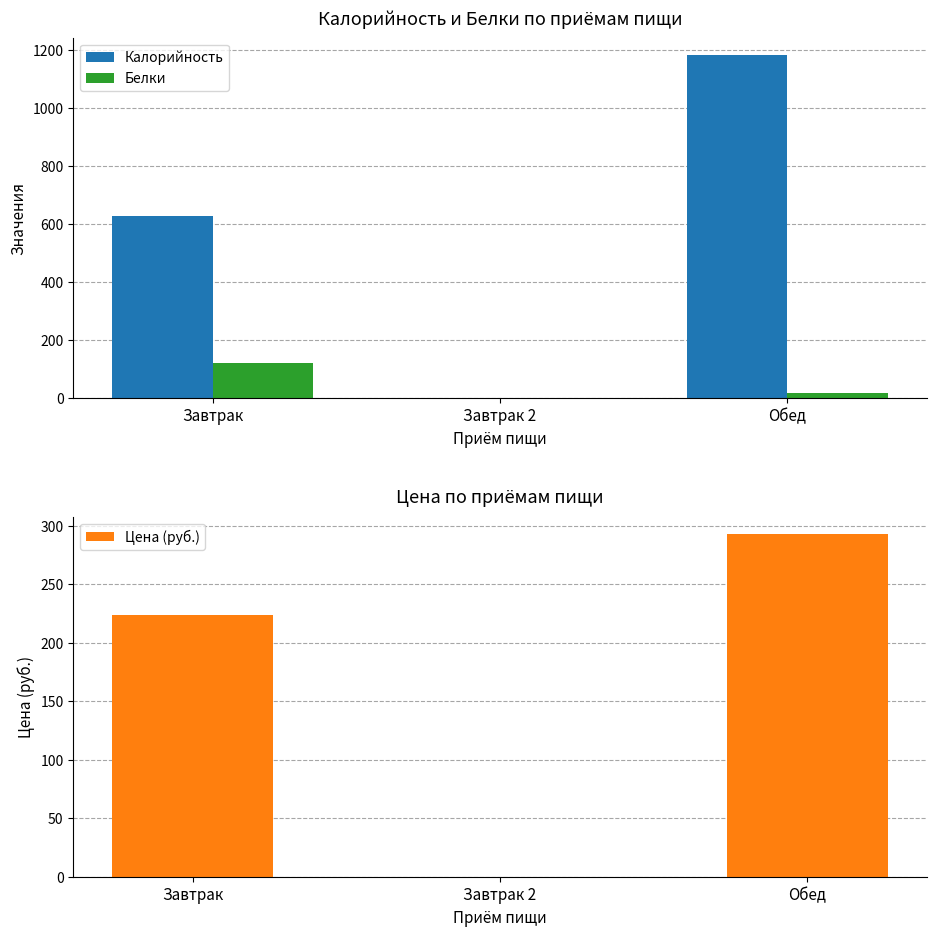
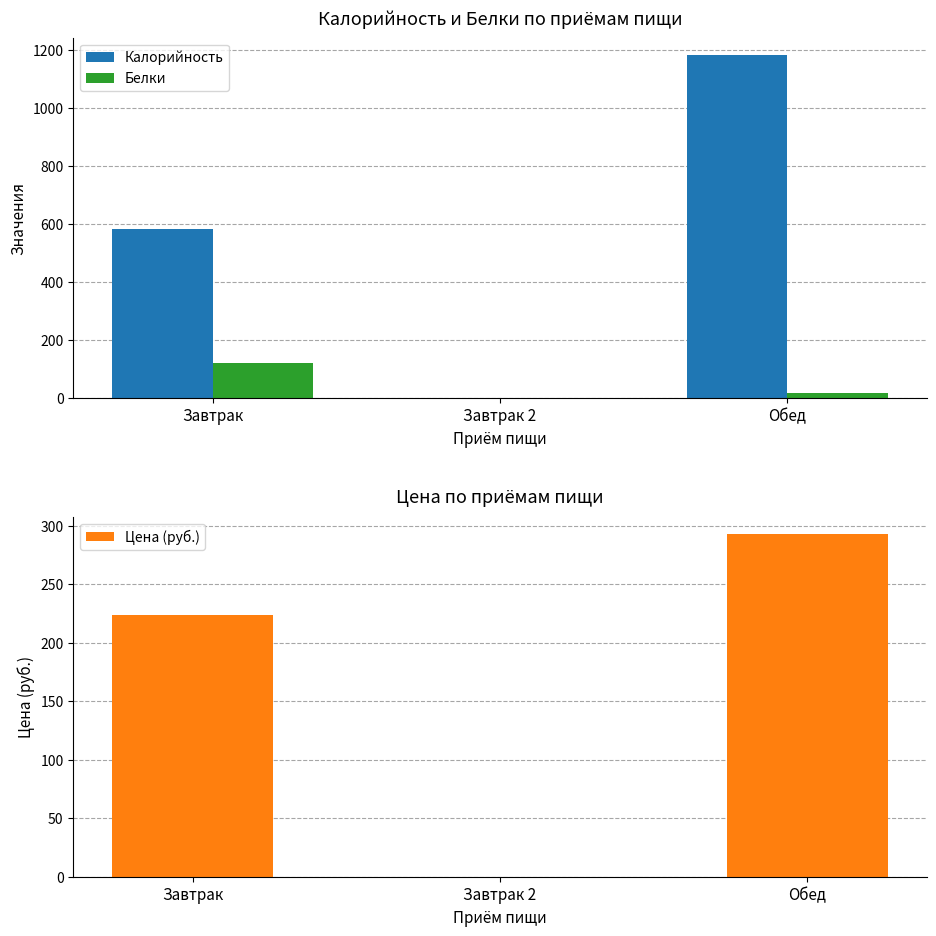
Калорийность и Белки по приёмам пищи, Калорийность, Завтрак: 630 -> 580
